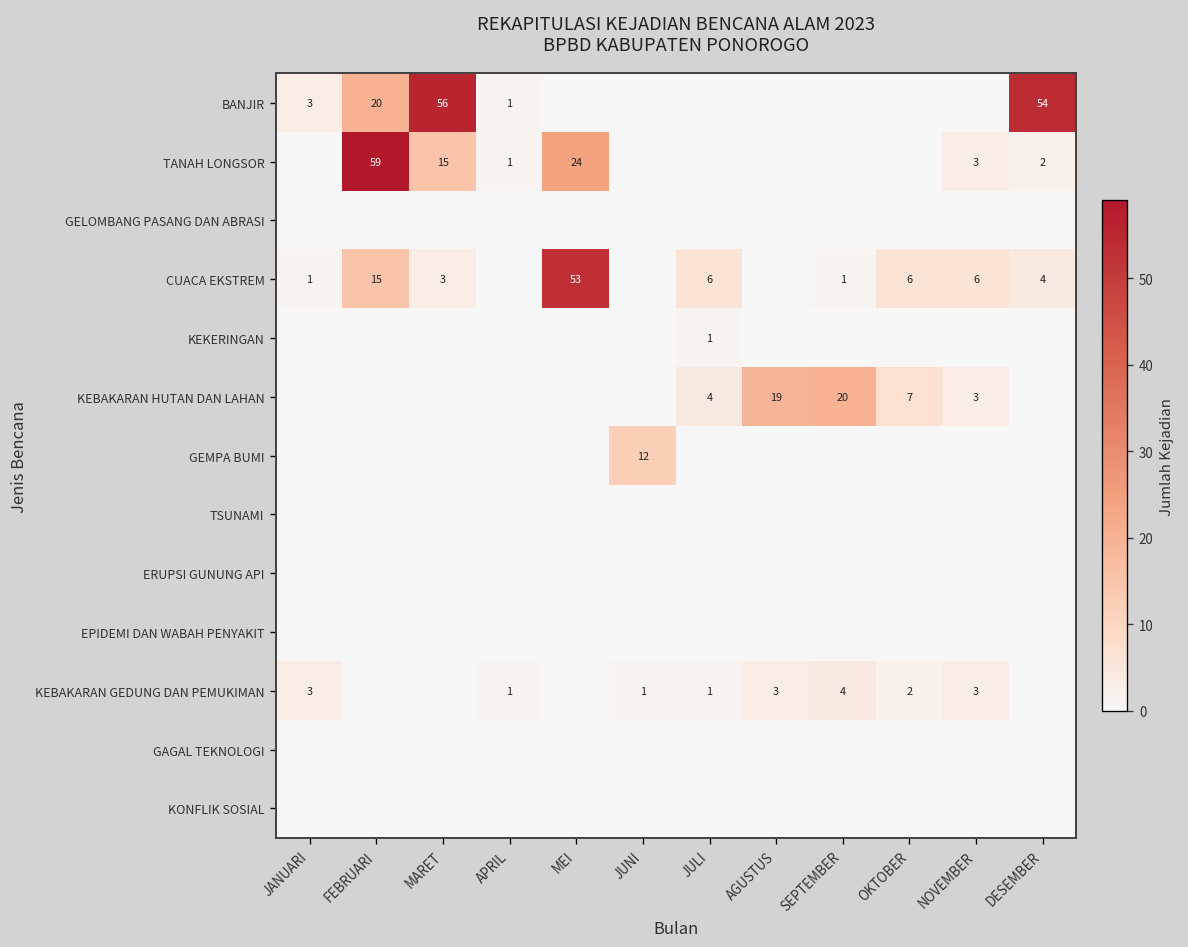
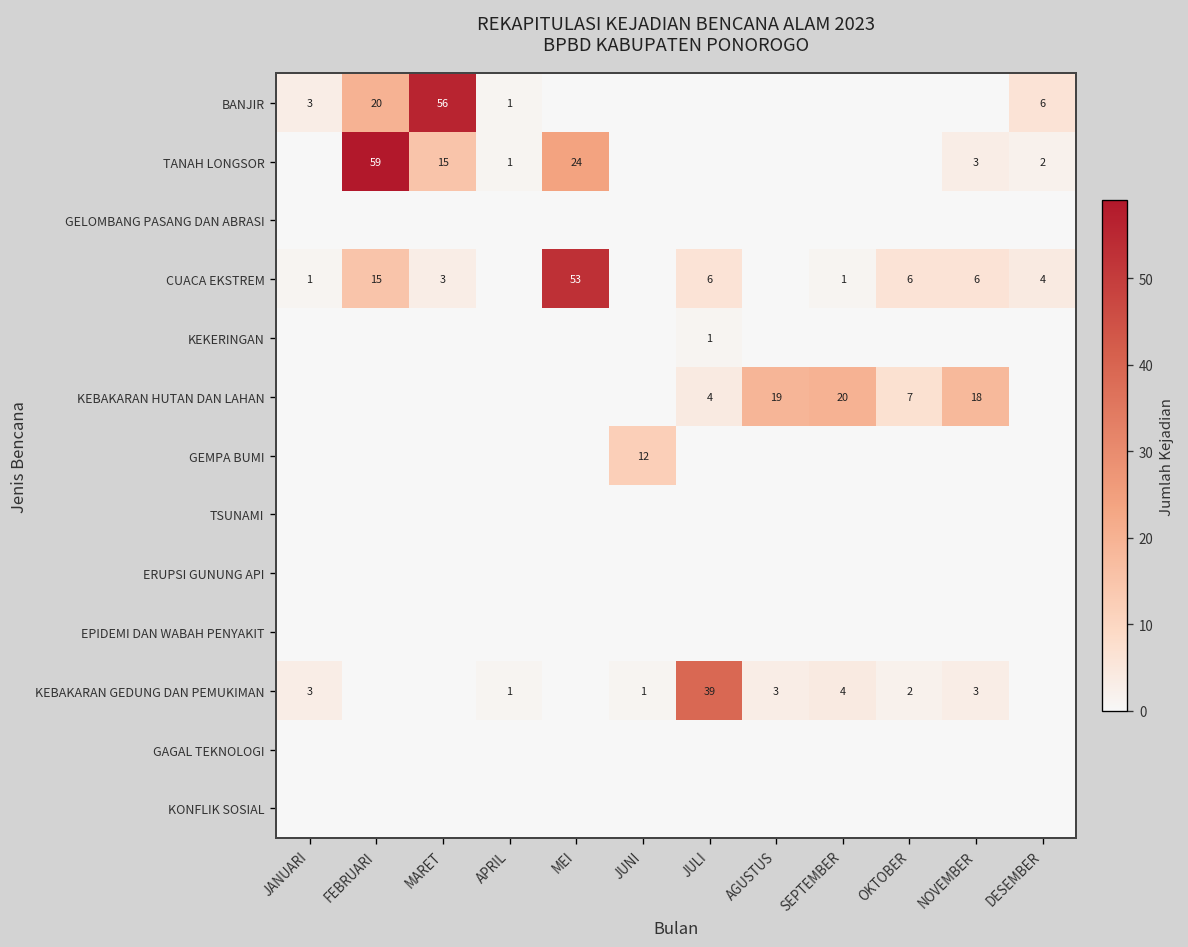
BANJIR, DESEMBER: 54 -> 6
KEBAKARAN HUTAN DAN LAHAN, NOVEMBER: 3 -> 18
KEBAKARAN GEDUNG DAN PEMUKIMAN, JULI: 1 -> 39
